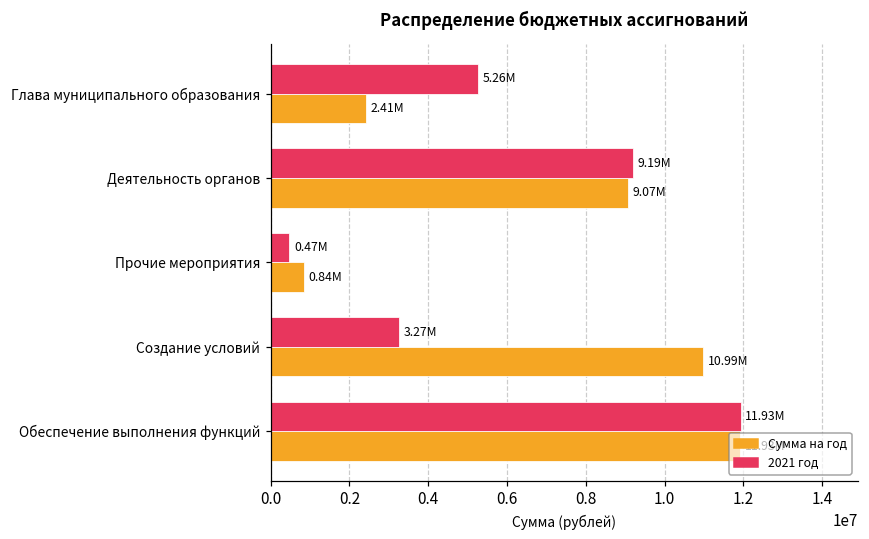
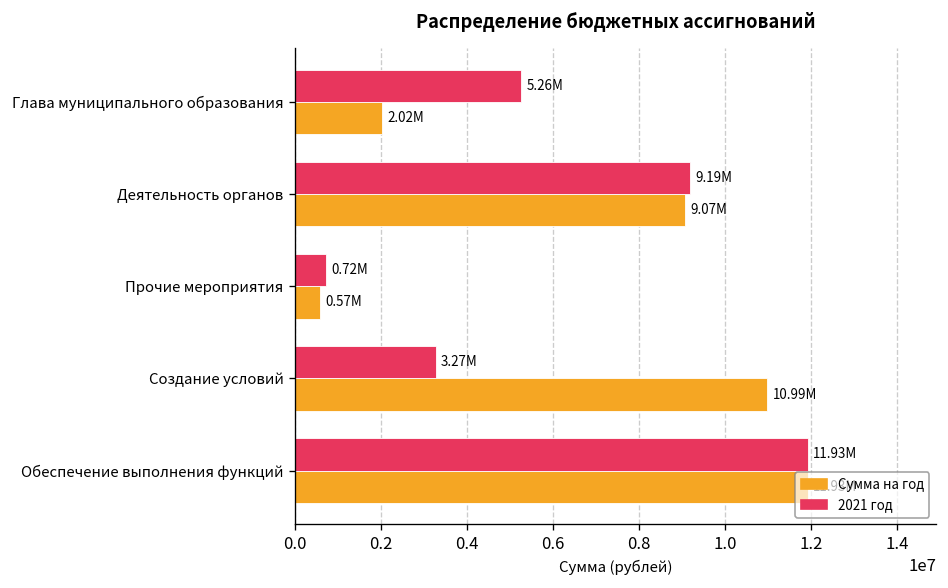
Сумма на год, Глава муниципального образования: 2.41M -> 2.02M
2021 год, Прочие мероприятия: 0.47M -> 0.72M
Сумма на год, Прочие мероприятия: 0.84M -> 0.57M
